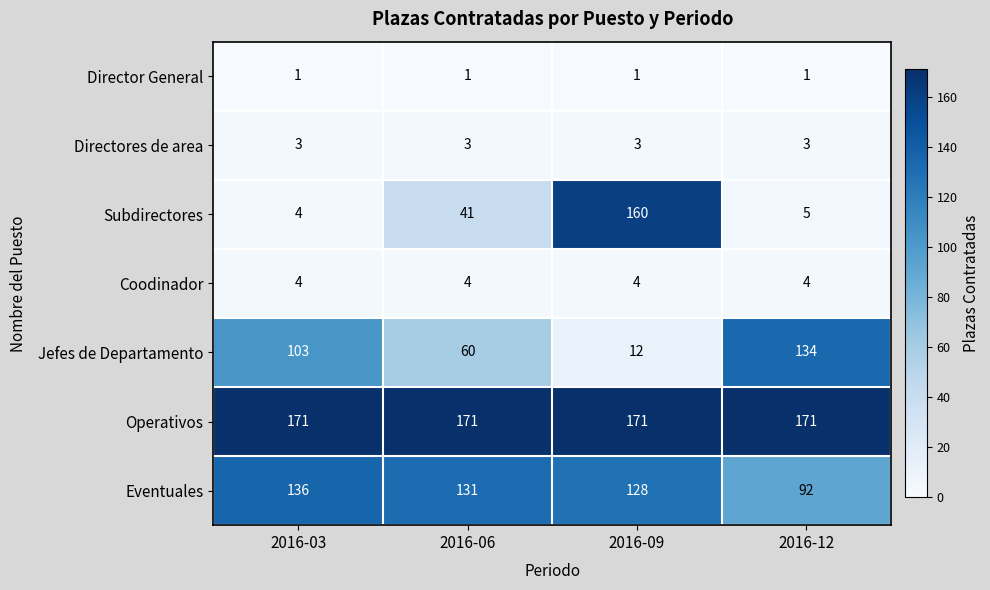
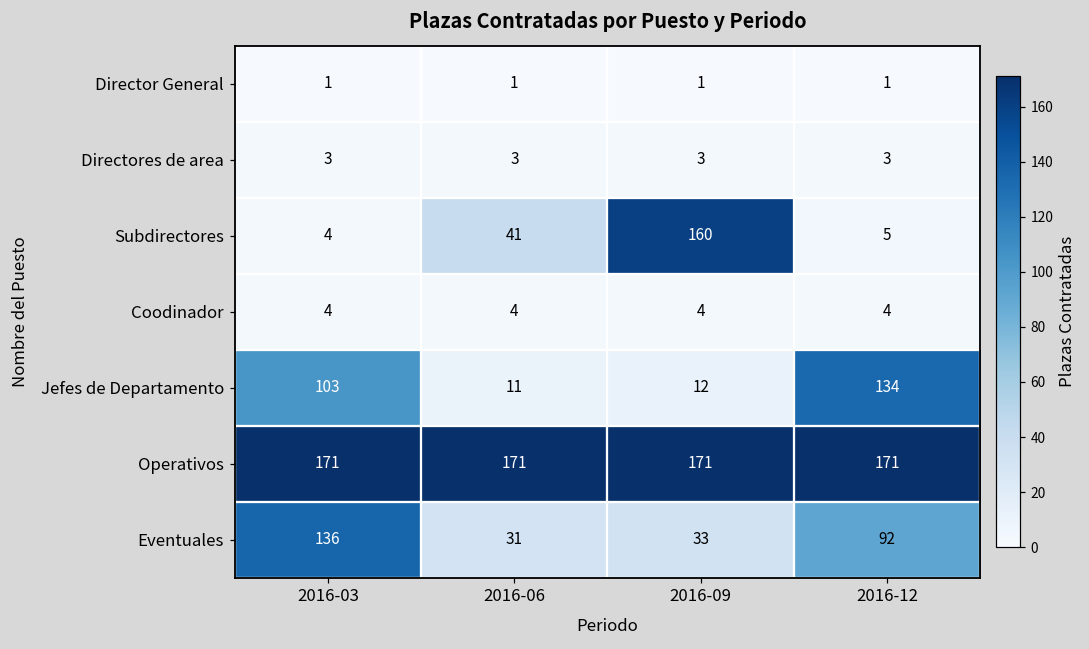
Jefes de Departamento, 2016-06: 60 -> 11
Eventuales, 2016-06: 131 -> 31
Eventuales, 2016-09: 128 -> 33
